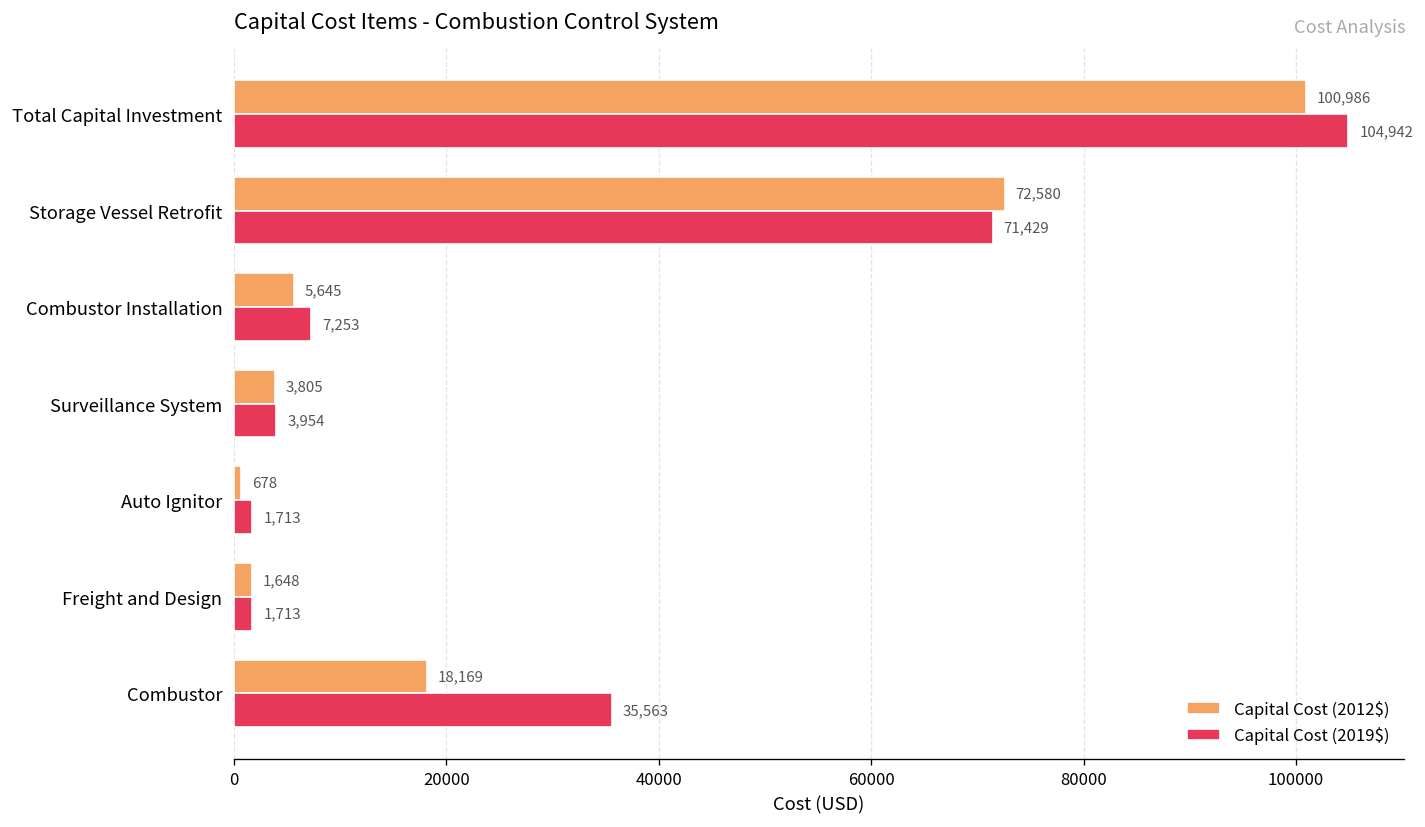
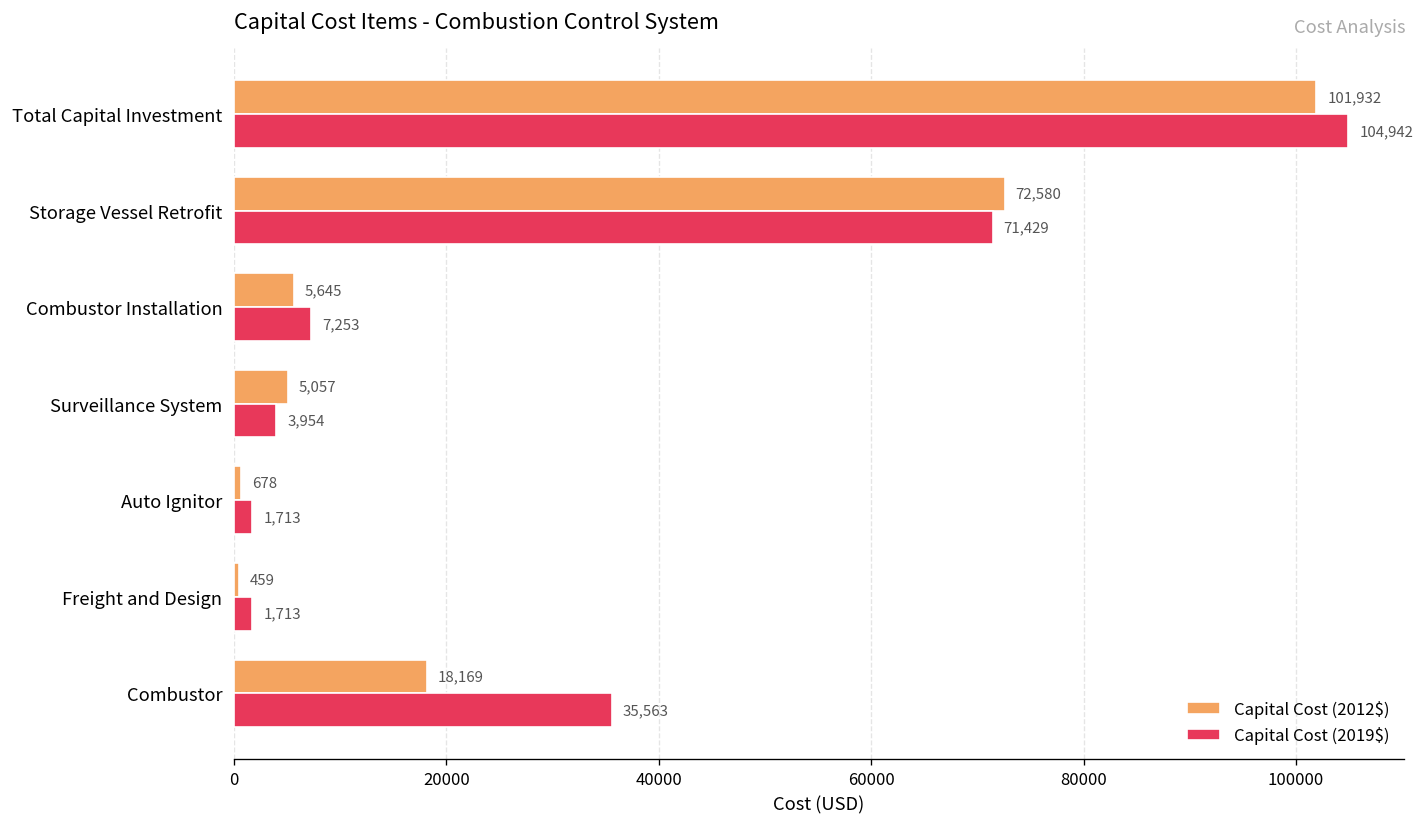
Capital Cost (2012$), Total Capital Investment: 100,986 -> 101,932
Capital Cost (2012$), Surveillance System: 3,805 -> 5,057
Capital Cost (2012$), Freight and Design: 1,648 -> 459
